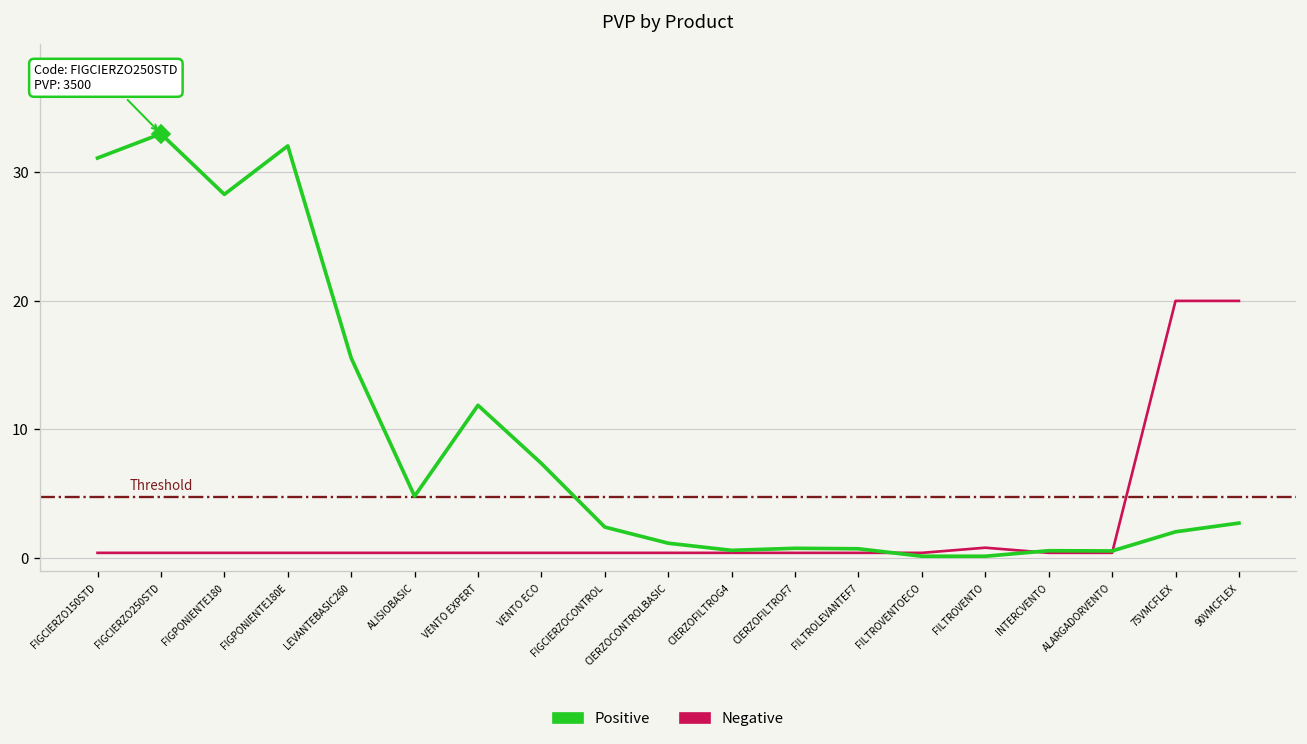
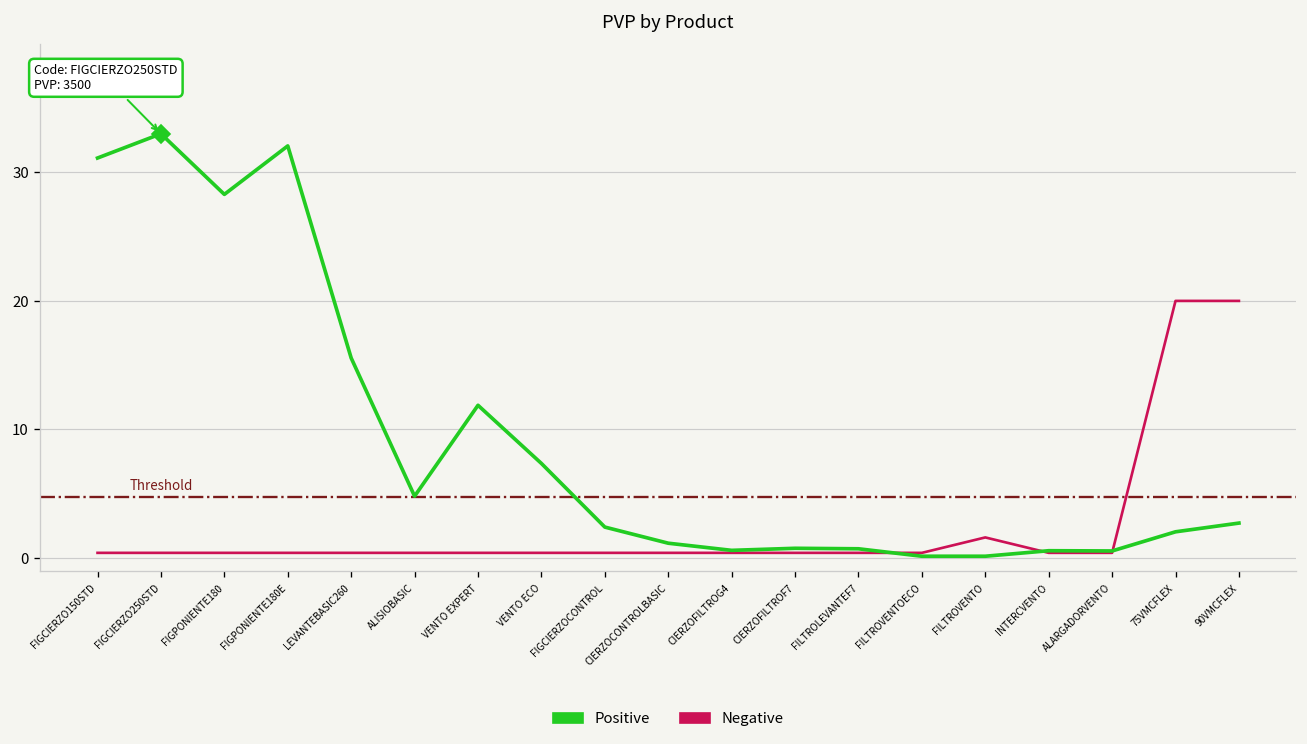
Negative, FILTROVENTO: 0.8 -> 1.6
